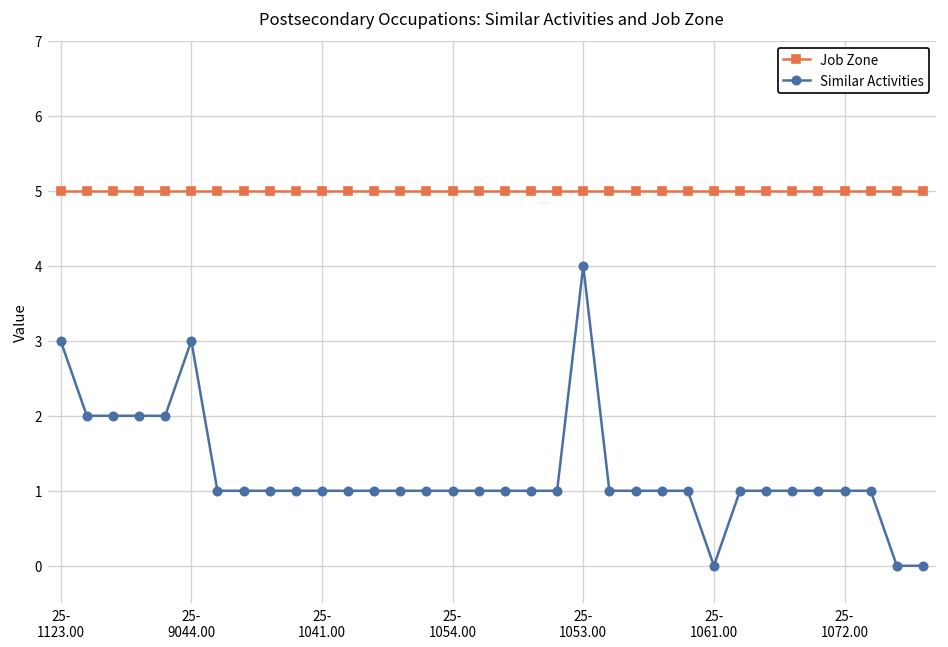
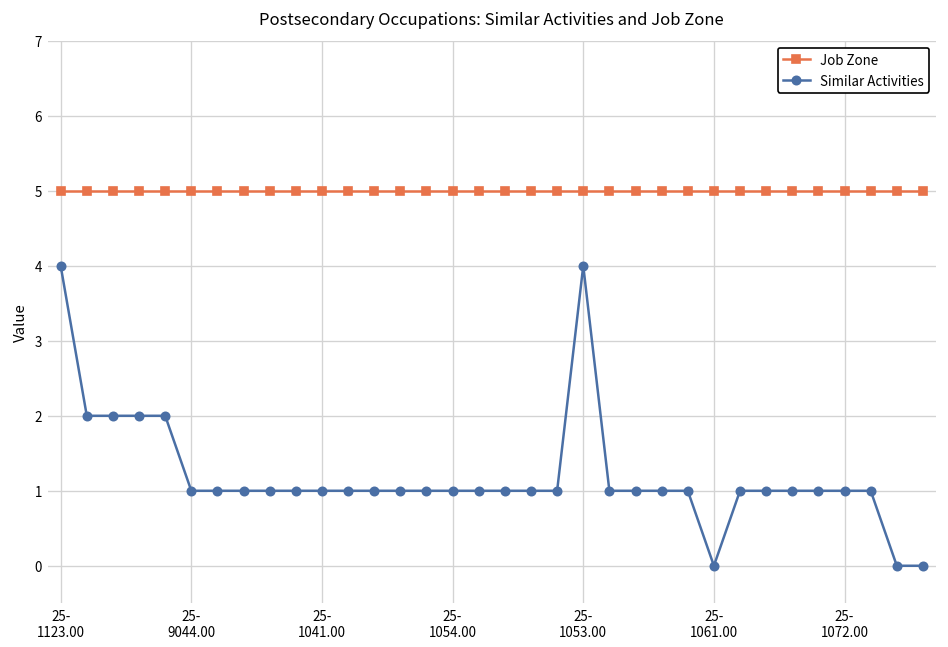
Similar Activities, 25- 1123.00: 3 -> 4
Similar Activities, 25- 9044.00: 3 -> 1
